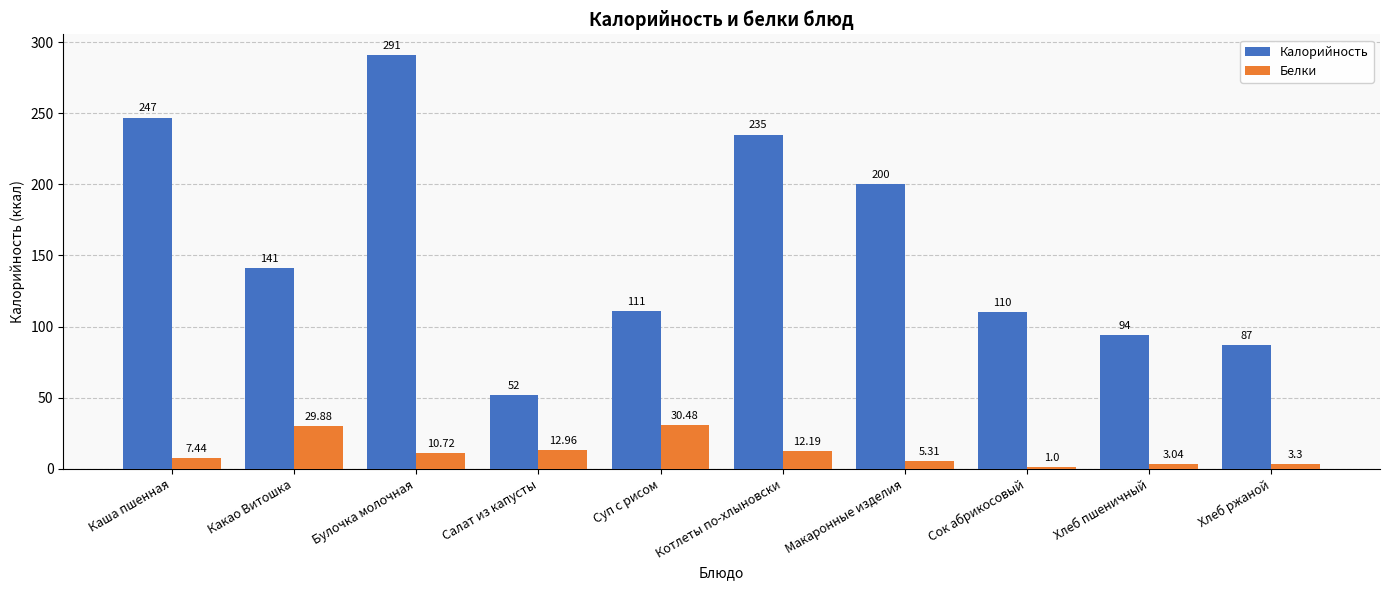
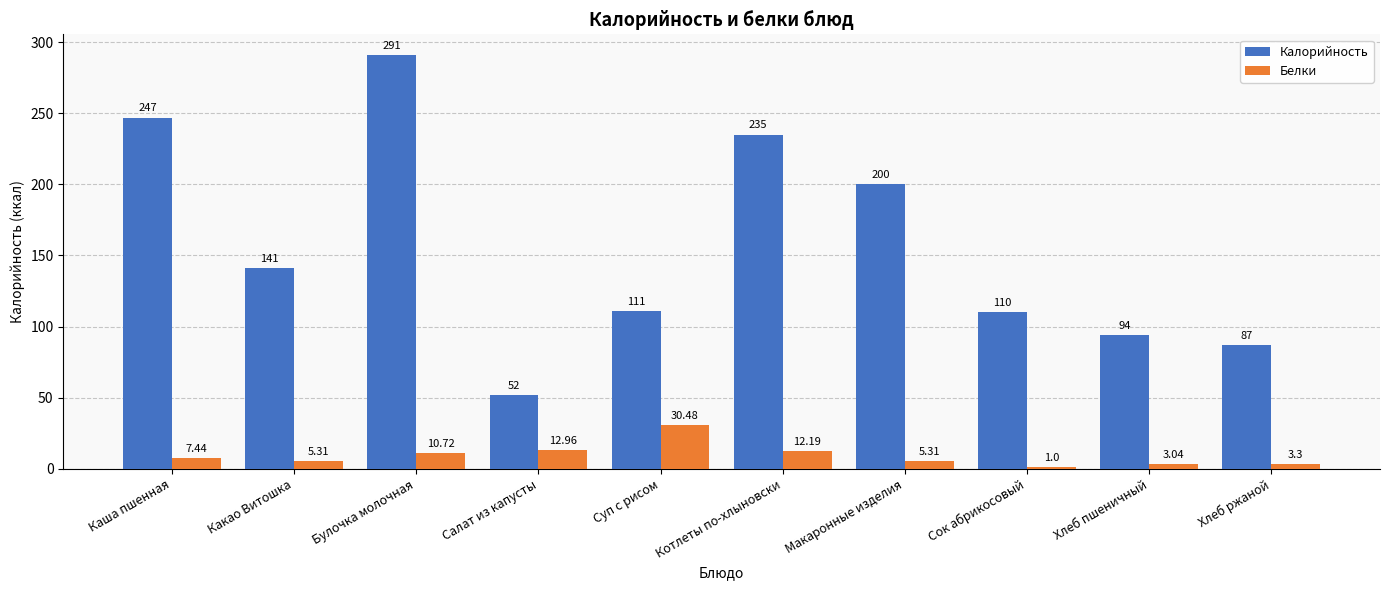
Белки, Какао Витошка: 29.88 -> 5.31
